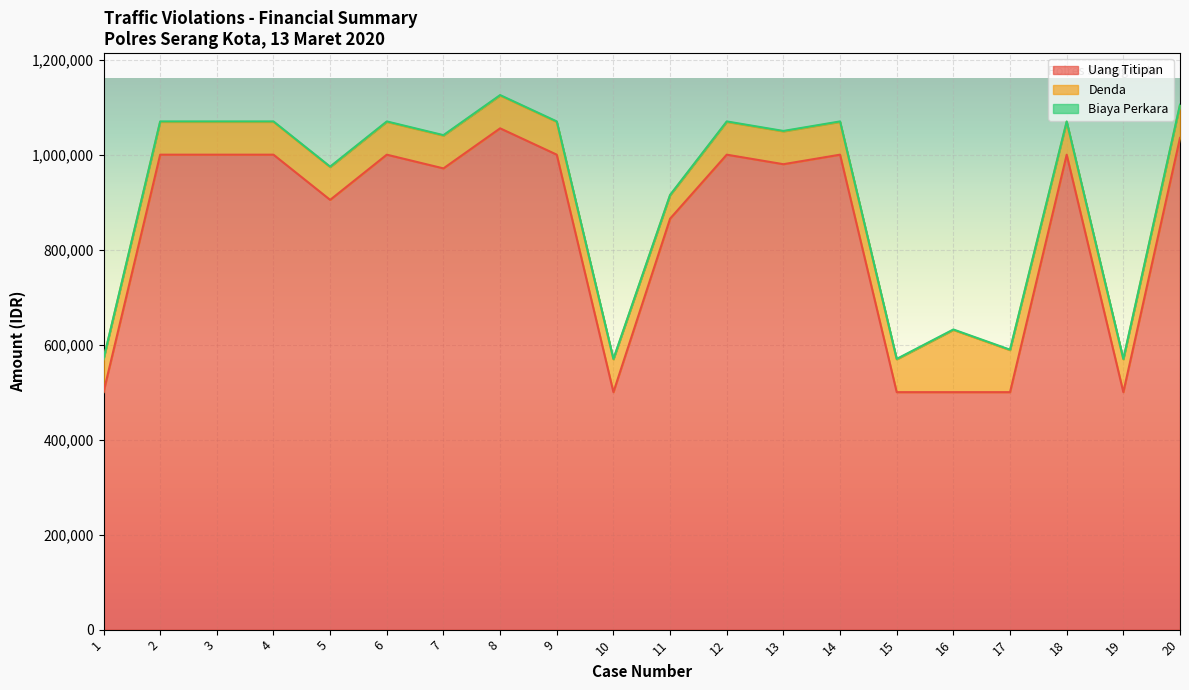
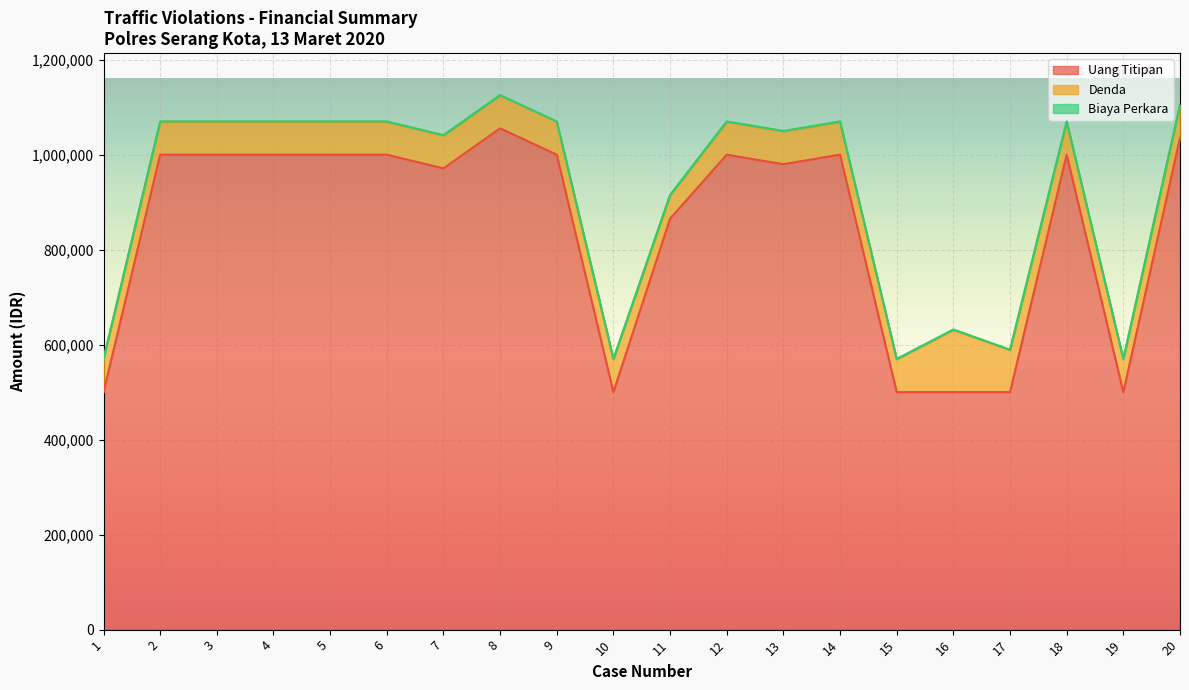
Uang Titipan, 5: 900,000 -> 1,000,000
